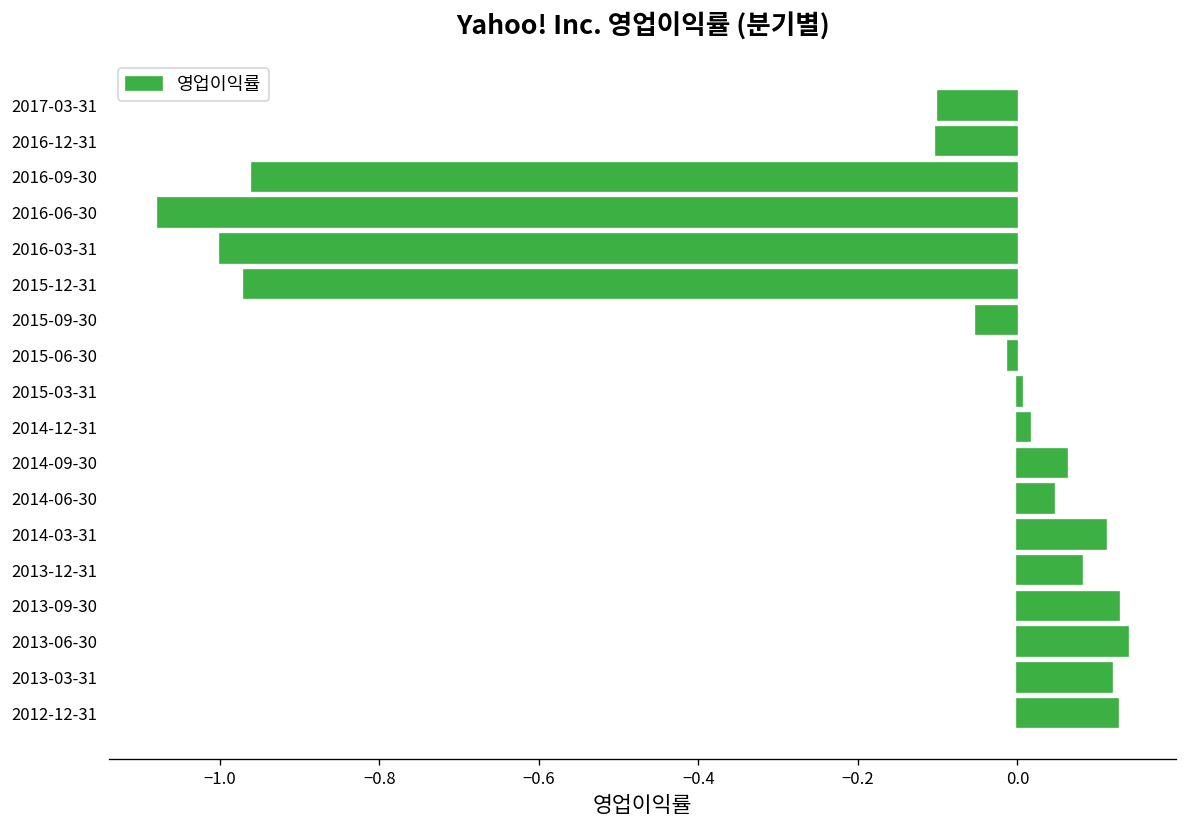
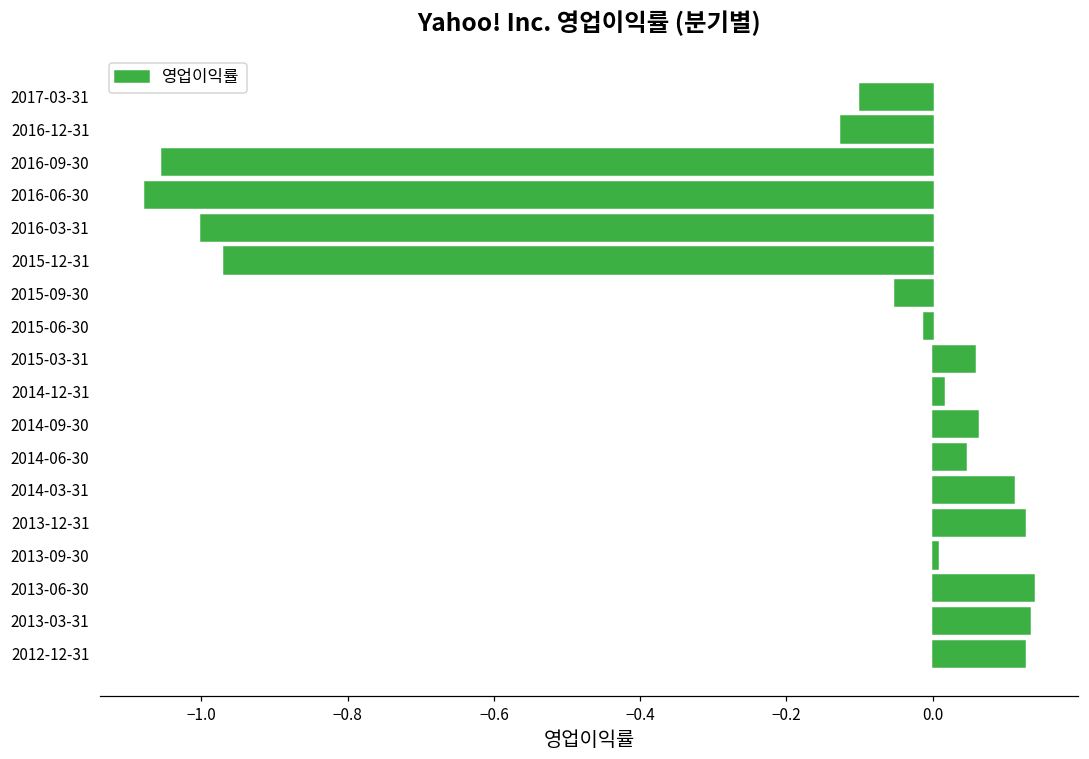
2016-12-31: -0.10 -> -0.12
2016-09-30: -0.96 -> -1.05
2015-03-31: 0.01 -> 0.06
2013-12-31: 0.08 -> 0.13
2013-09-30: 0.13 -> 0.01
2013-03-31: 0.12 -> 0.13
